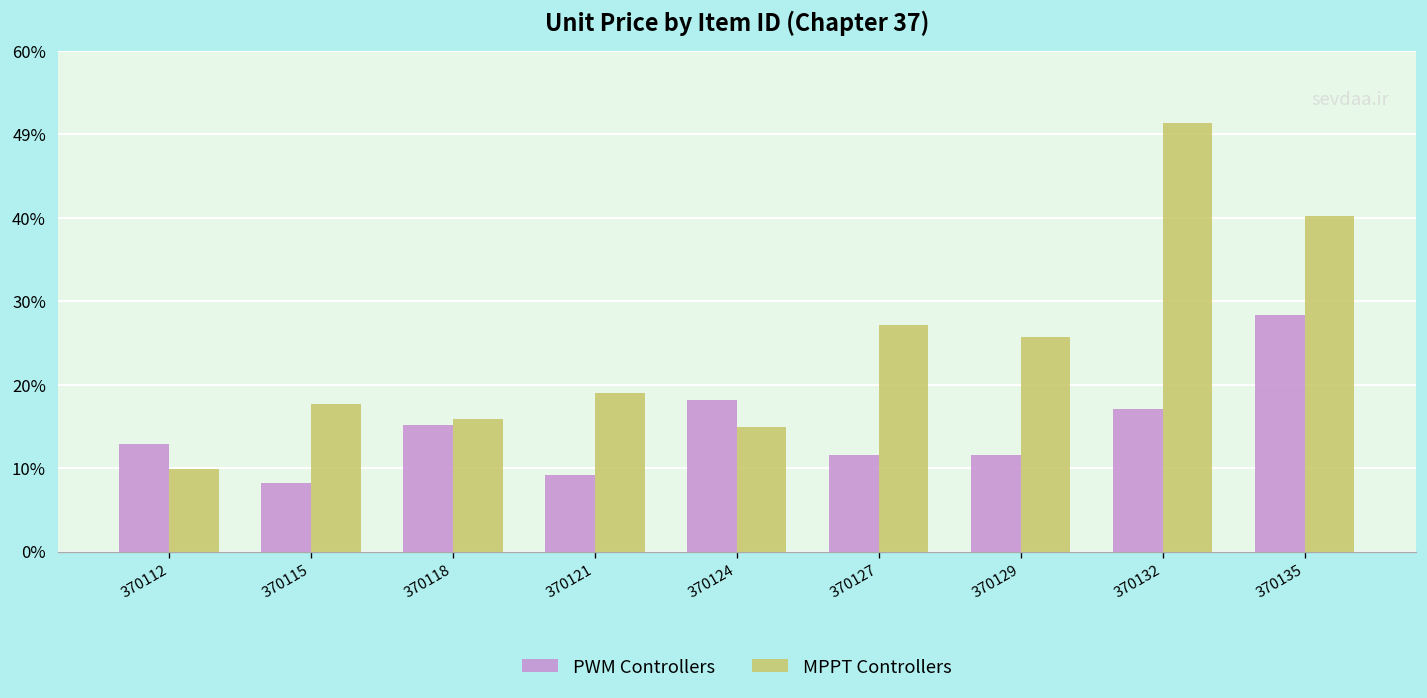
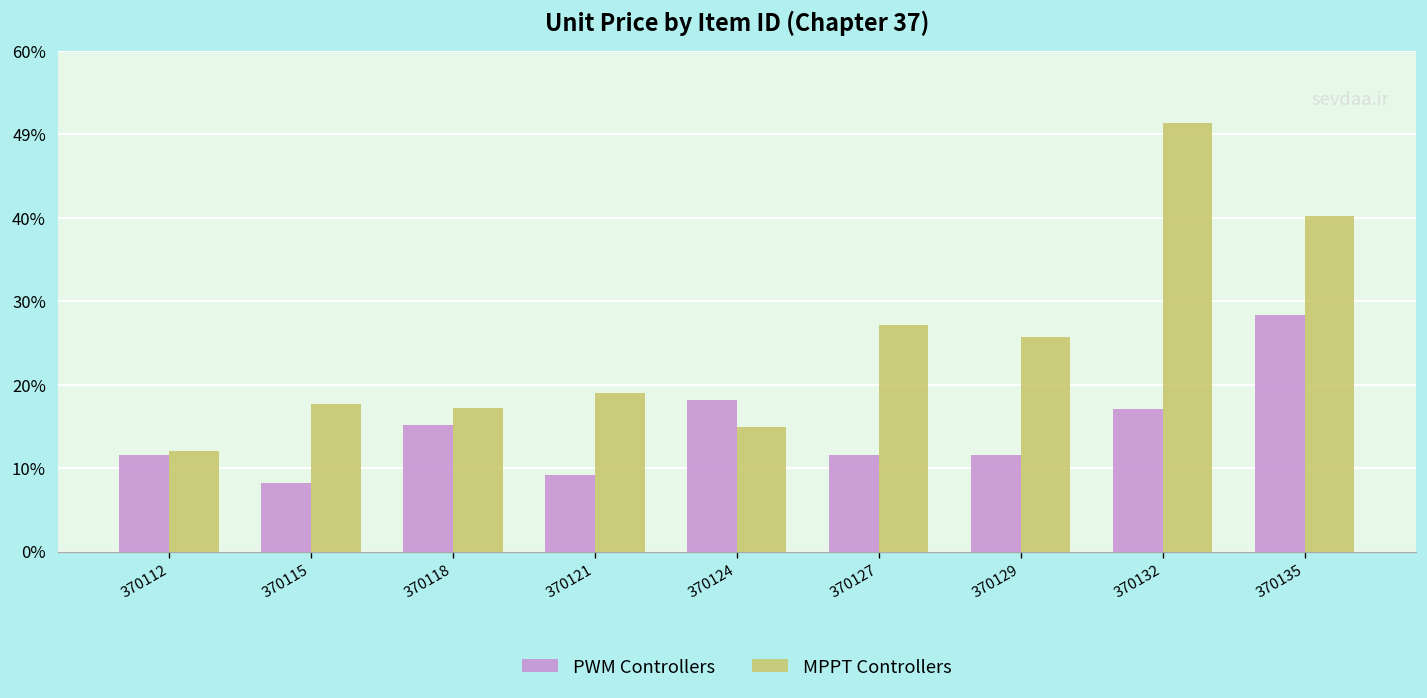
PWM Controllers, 370112: 13% -> 12%
MPPT Controllers, 370112: 10% -> 12%
MPPT Controllers, 370118: 16% -> 17%
